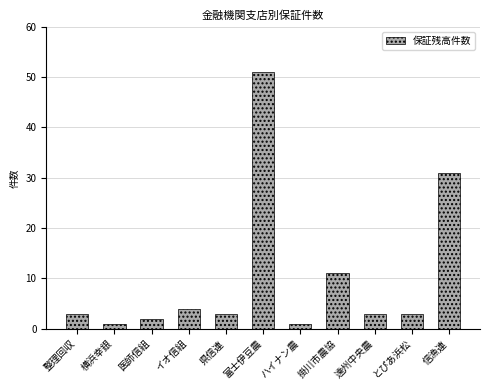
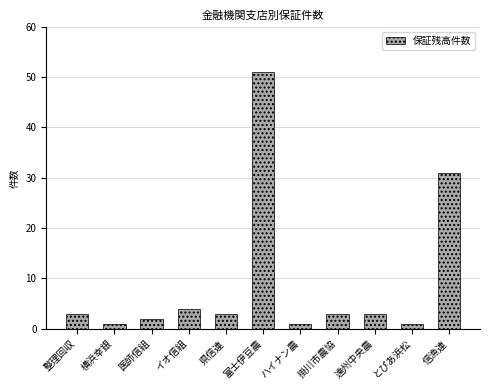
掛川市農協: 11 -> 3
とぴあ浜松: 3 -> 1
